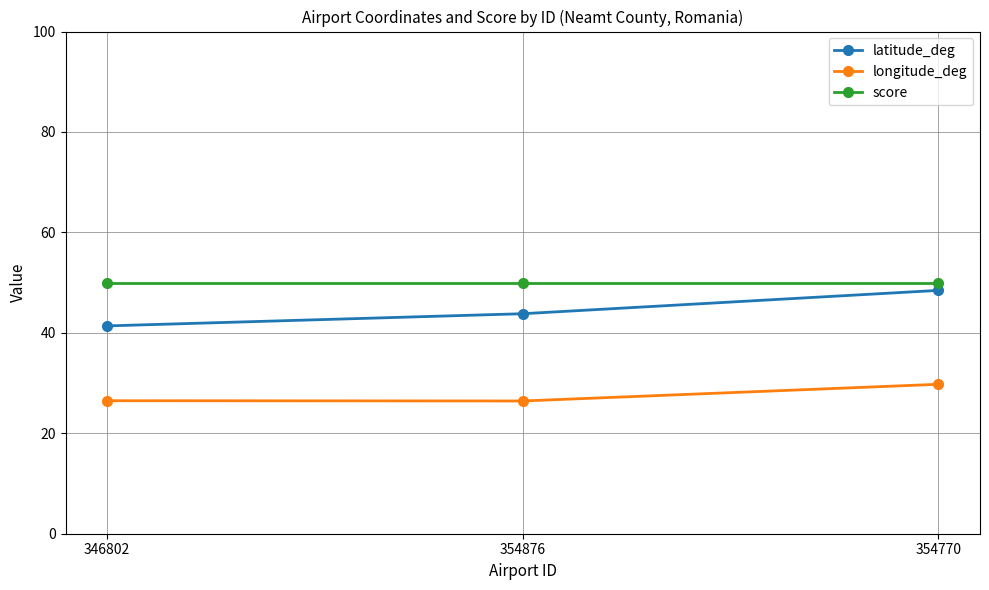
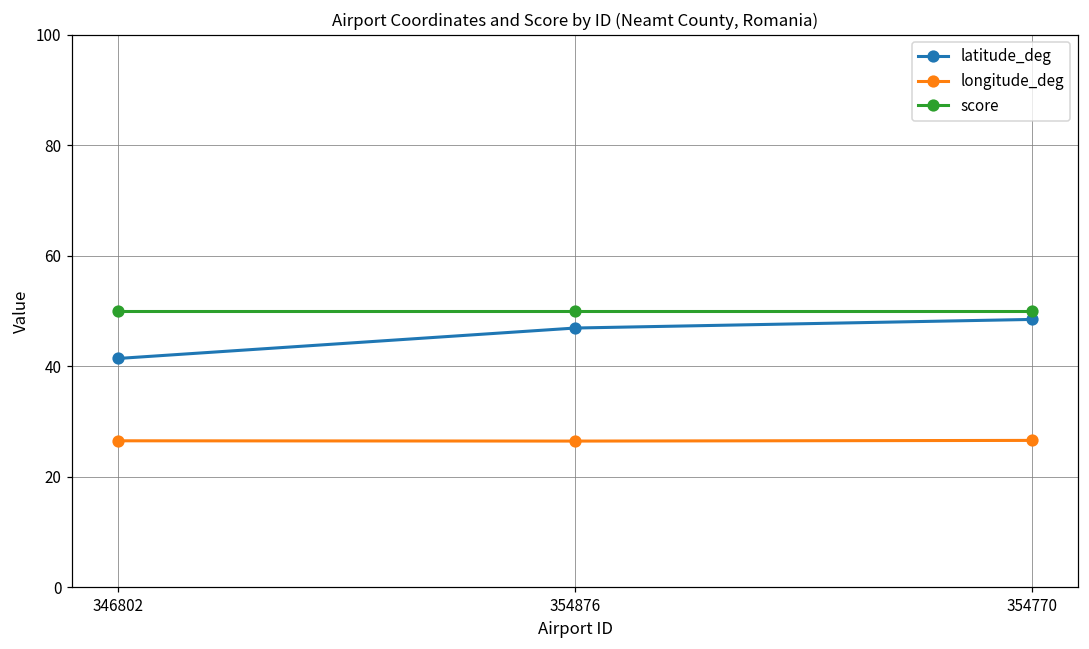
latitude_deg, 354876: 44 -> 47
longitude_deg, 354770: 30 -> 27
